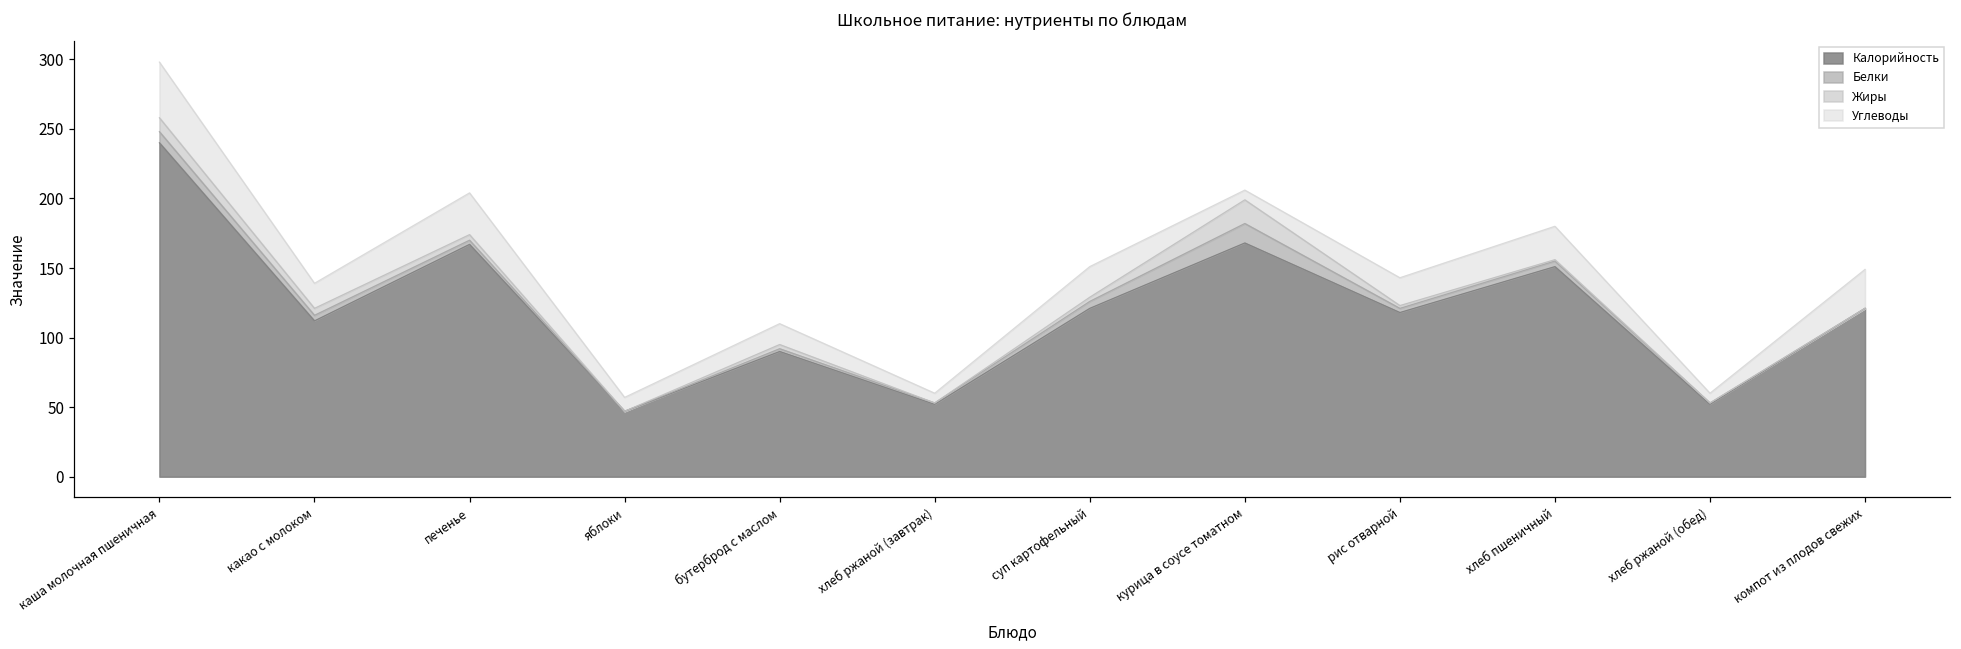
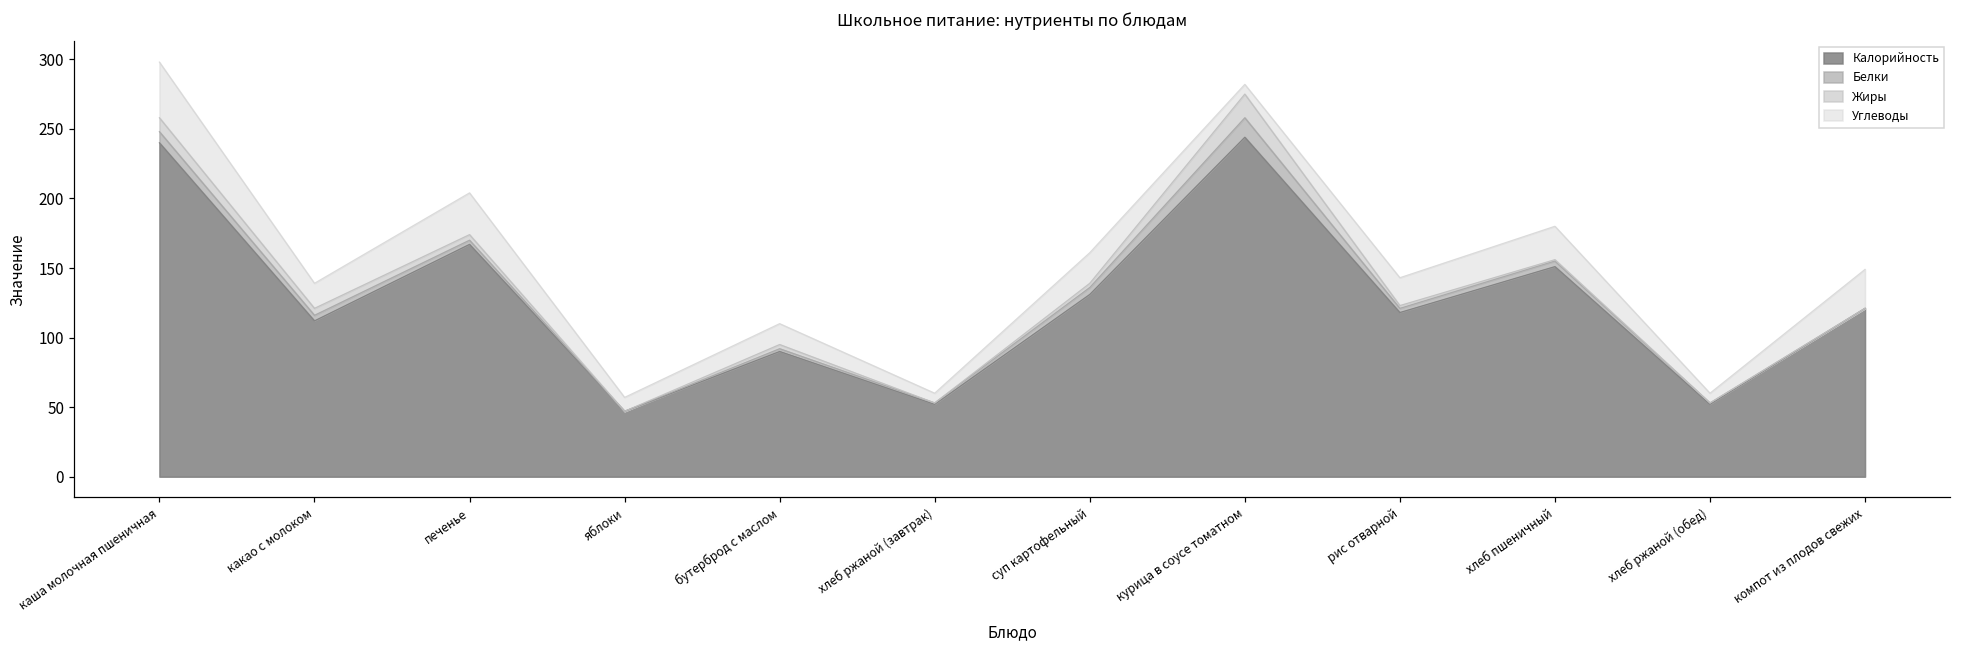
Калорийность, суп картофельный: 121 -> 131
Калорийность, курица в соусе томатном: 168 -> 244
